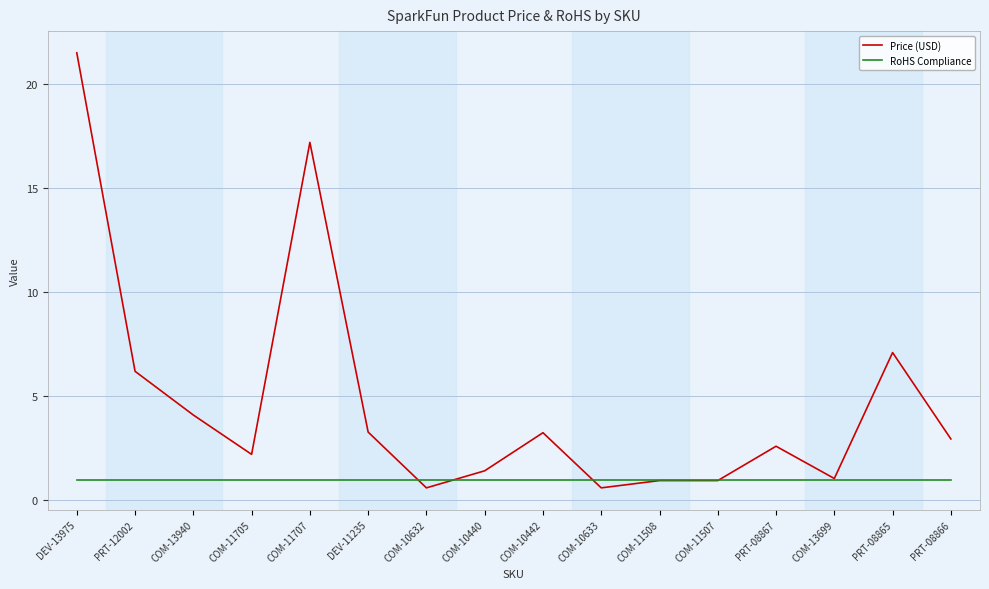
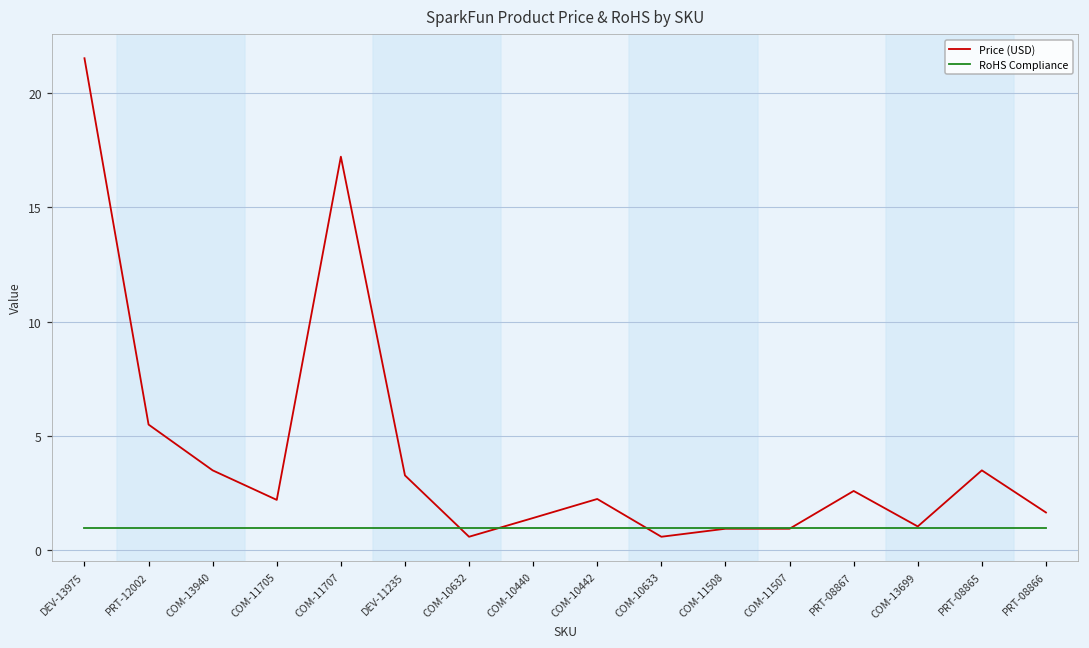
Price (USD), PRT-12002: 6.2 -> 5.5
Price (USD), COM-13940: 4.1 -> 3.5
Price (USD), COM-10442: 3.3 -> 2.3
Price (USD), PRT-08865: 7.1 -> 3.5
Price (USD), PRT-08866: 3.0 -> 1.7
